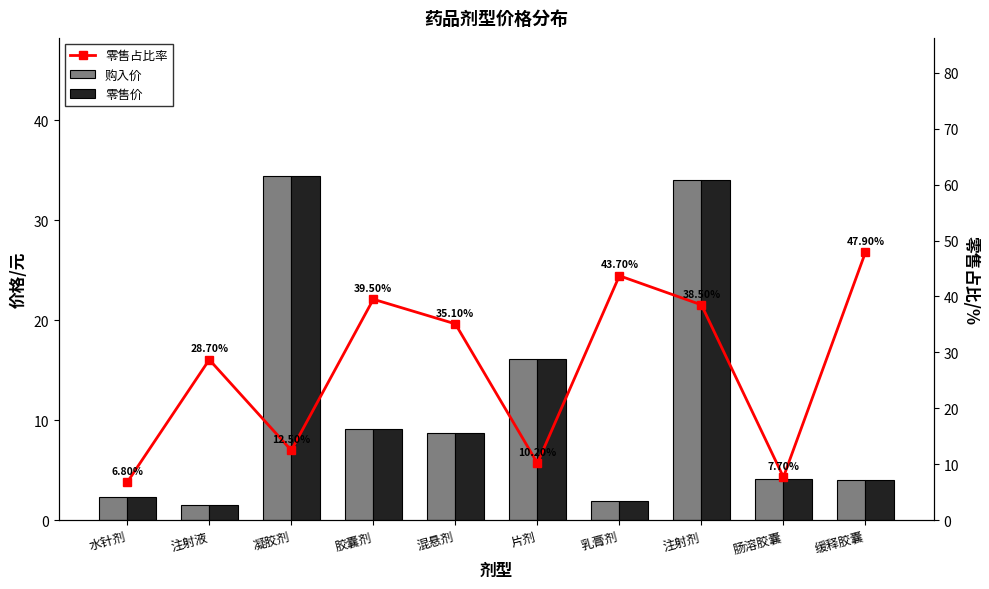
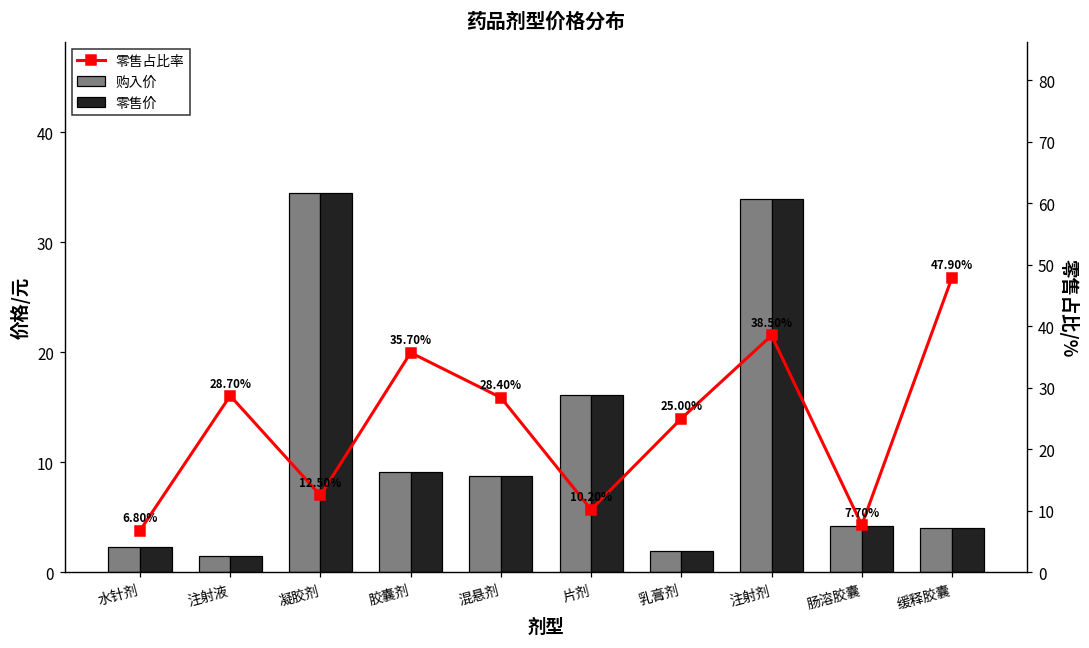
零售占比率, 胶囊剂: 39.50% -> 35.70%
零售占比率, 混悬剂: 35.10% -> 28.40%
零售占比率, 乳膏剂: 43.70% -> 25.00%
